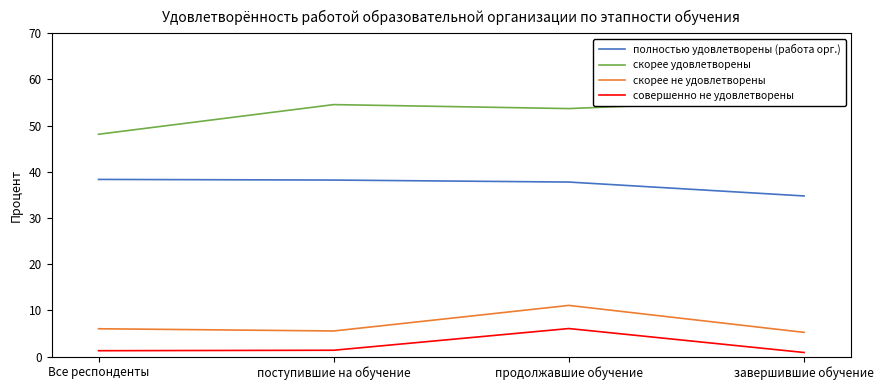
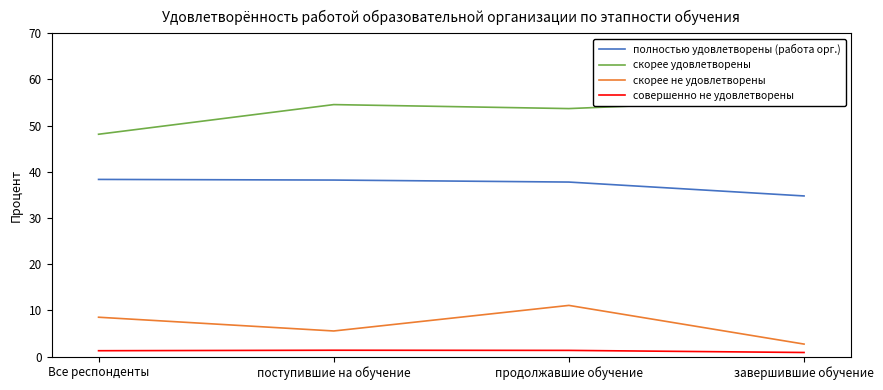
скорее не удовлетворены, Все респонденты: 6 -> 9
совершенно не удовлетворены, продолжавшие обучение: 6 -> 1
скорее не удовлетворены, завершившие обучение: 5 -> 3
